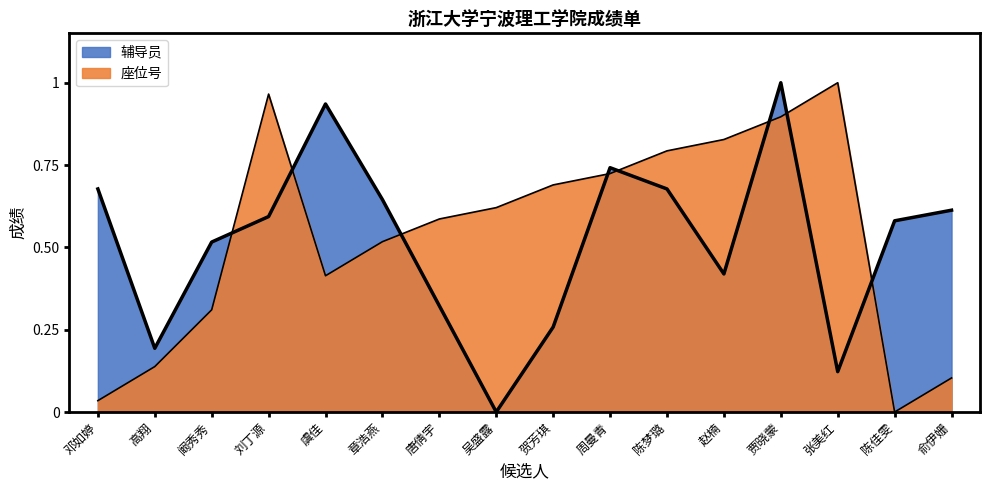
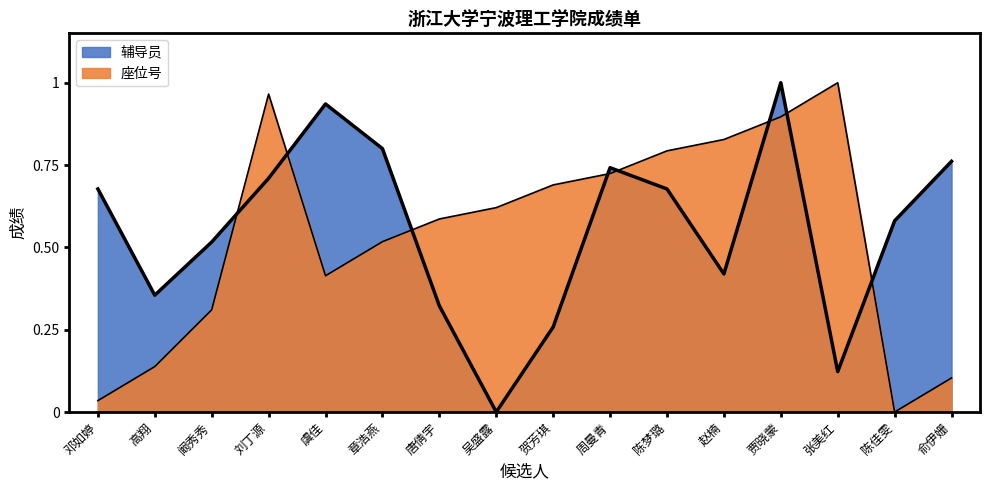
辅导员, 高翔: 0.19 -> 0.35
辅导员, 刘丁源: 0.59 -> 0.71
辅导员, 章浩燕: 0.65 -> 0.80
辅导员, 俞伊姗: 0.61 -> 0.76
